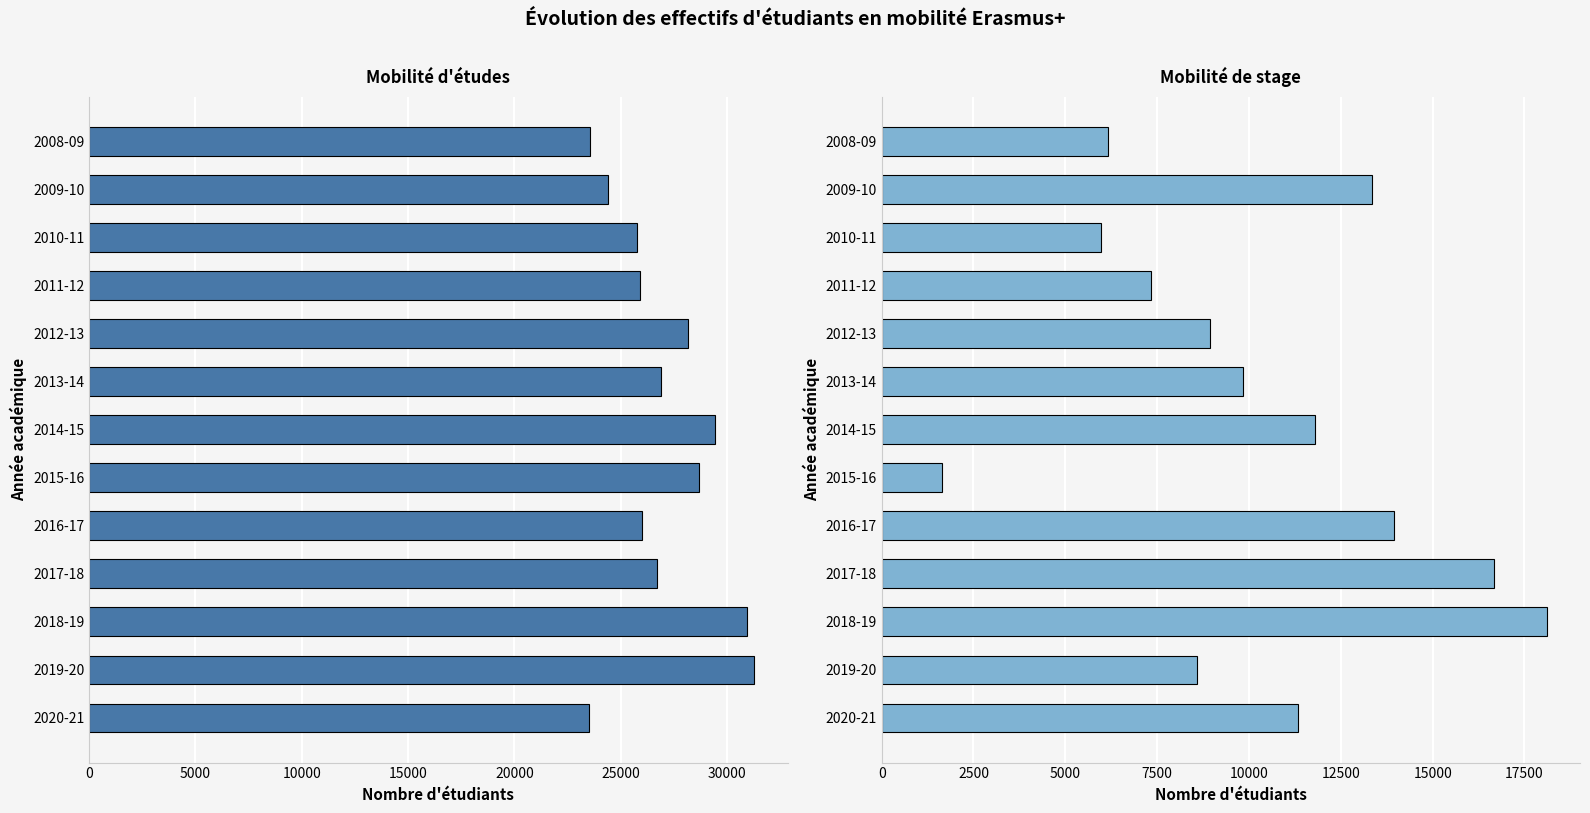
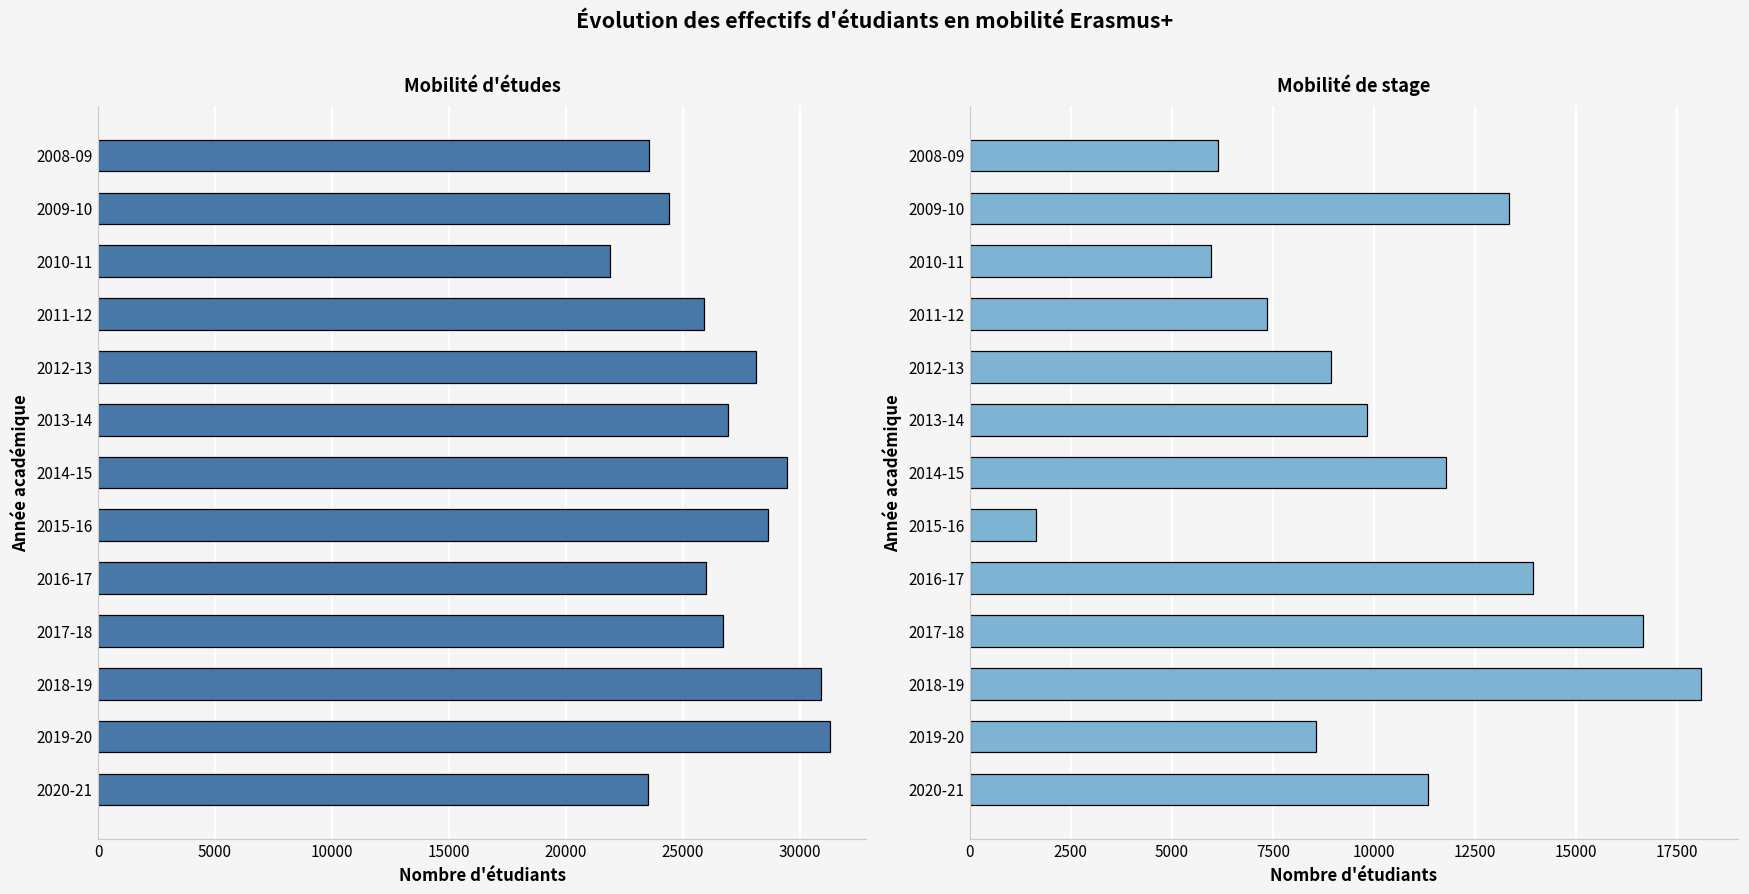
Mobilité d'études, 2010-11: 25800 -> 21900
